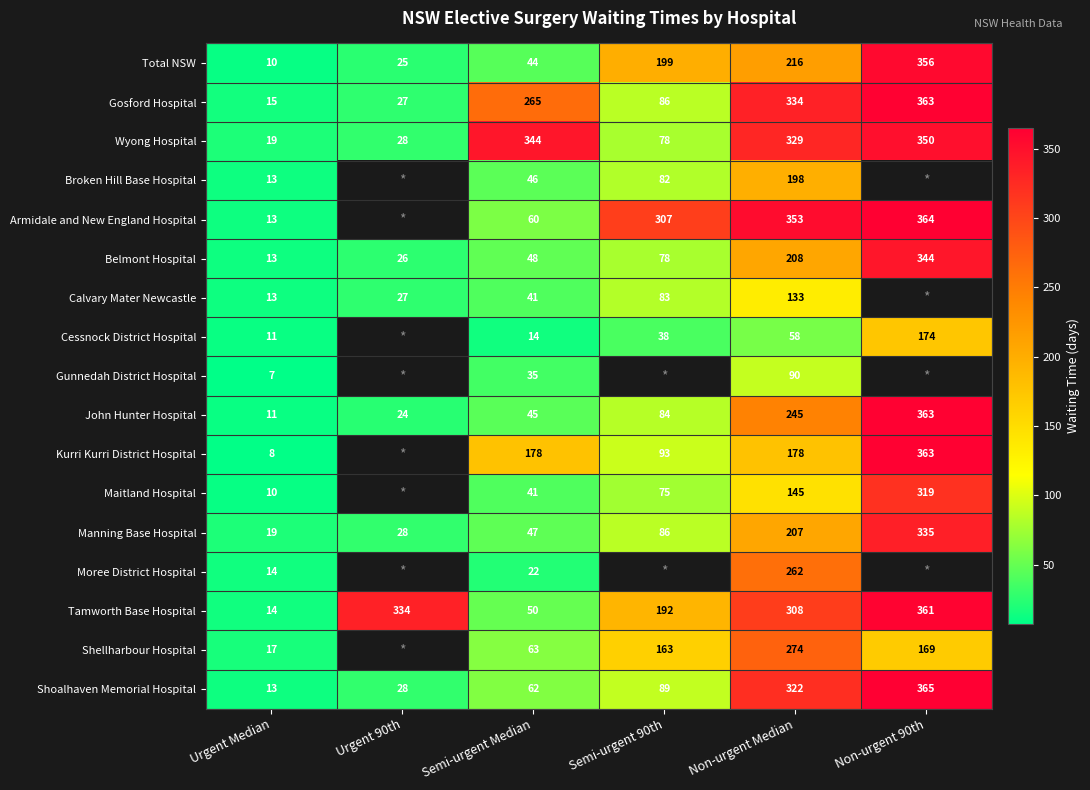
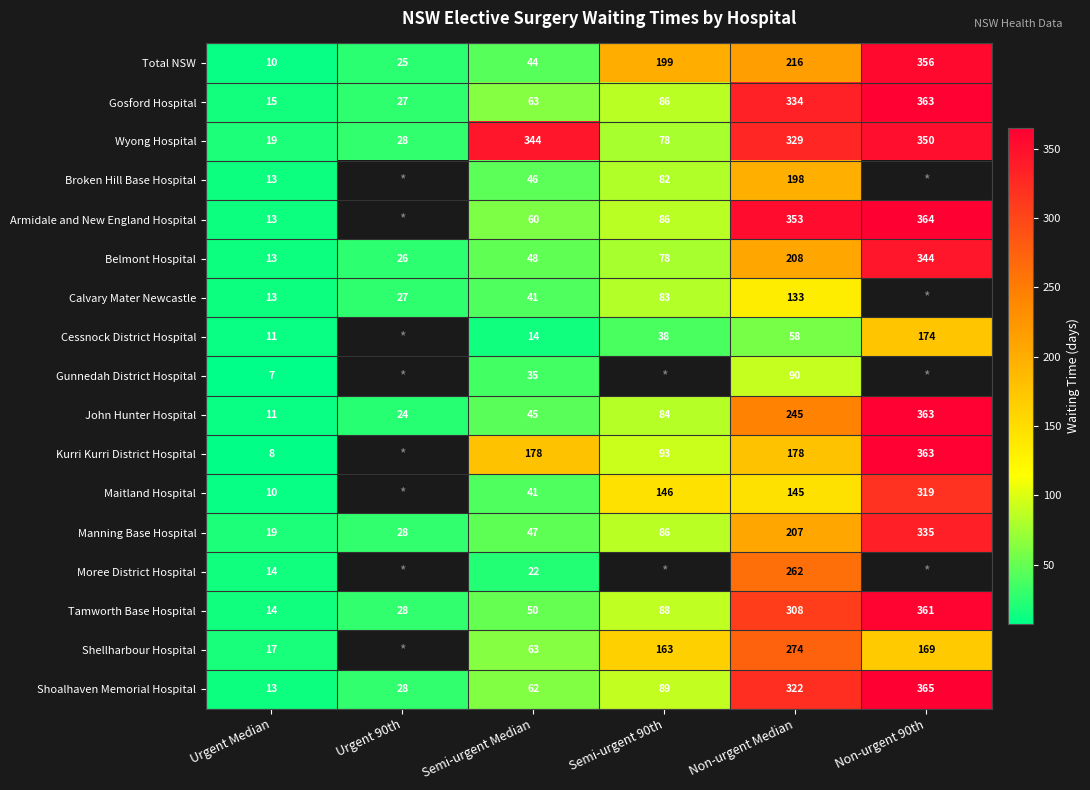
Gosford Hospital, Semi-urgent Median: 265 -> 63
Armidale and New England Hospital, Semi-urgent 90th: 307 -> 86
Maitland Hospital, Semi-urgent 90th: 75 -> 146
Tamworth Base Hospital, Urgent 90th: 334 -> 28
Tamworth Base Hospital, Semi-urgent 90th: 192 -> 88
